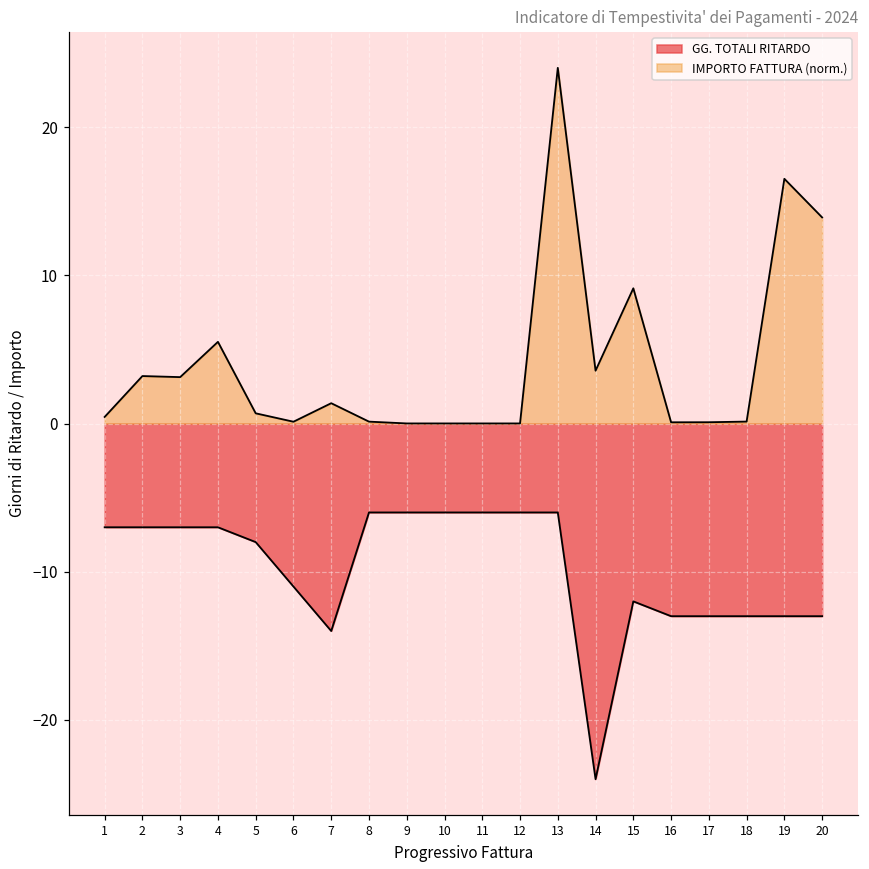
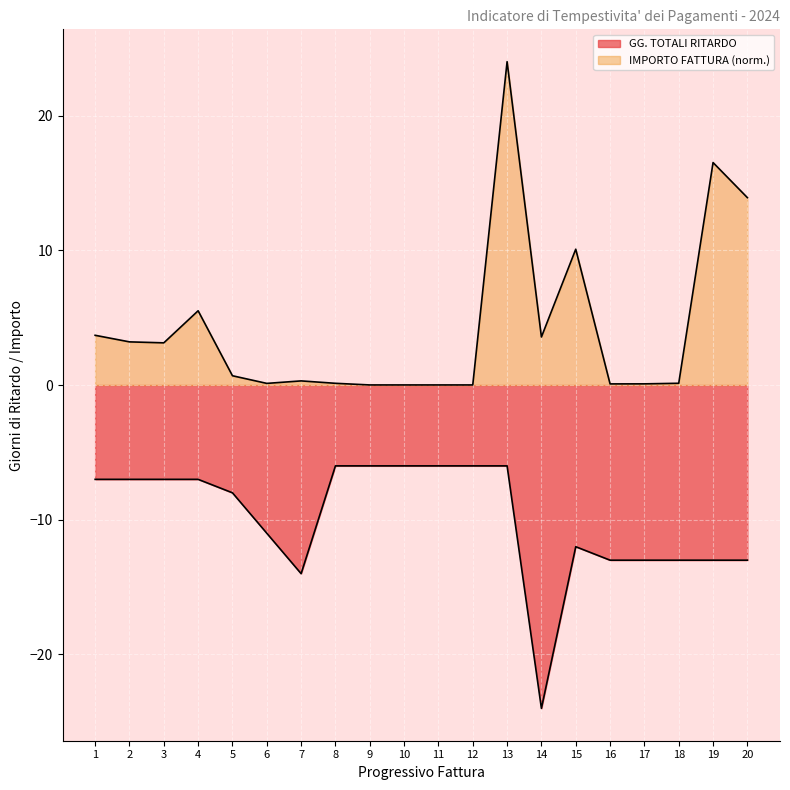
IMPORTO FATTURA (norm.), 1: 0.4 -> 3.7
IMPORTO FATTURA (norm.), 7: 1.4 -> 0.3
IMPORTO FATTURA (norm.), 15: 9.1 -> 10.1
